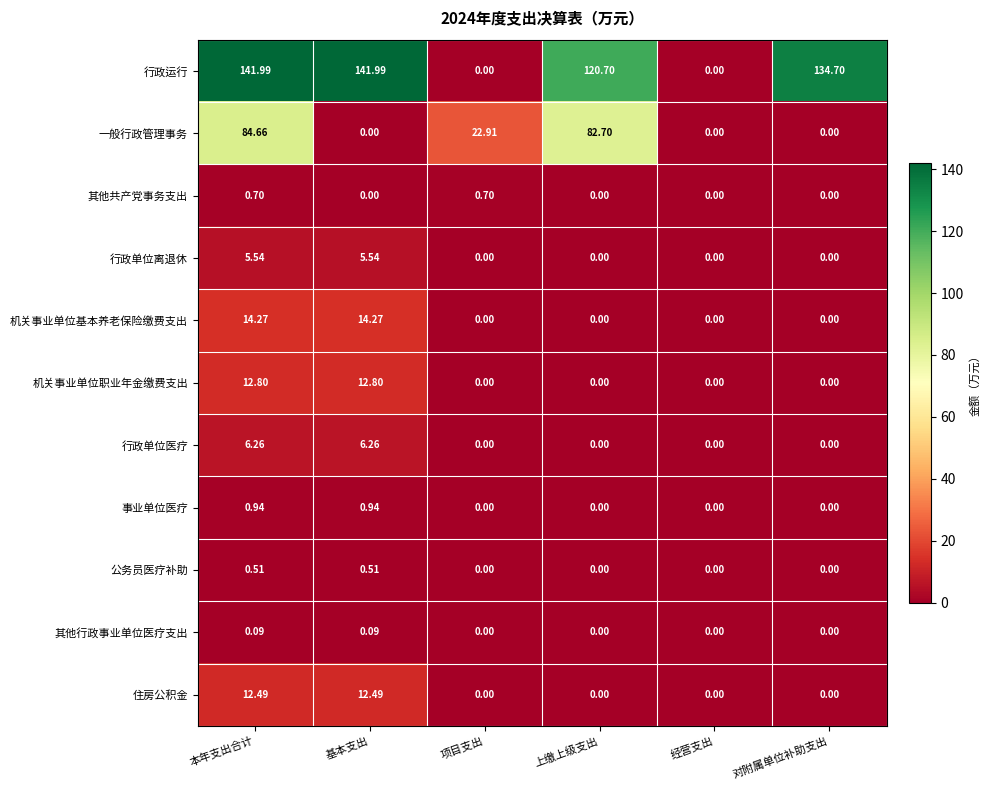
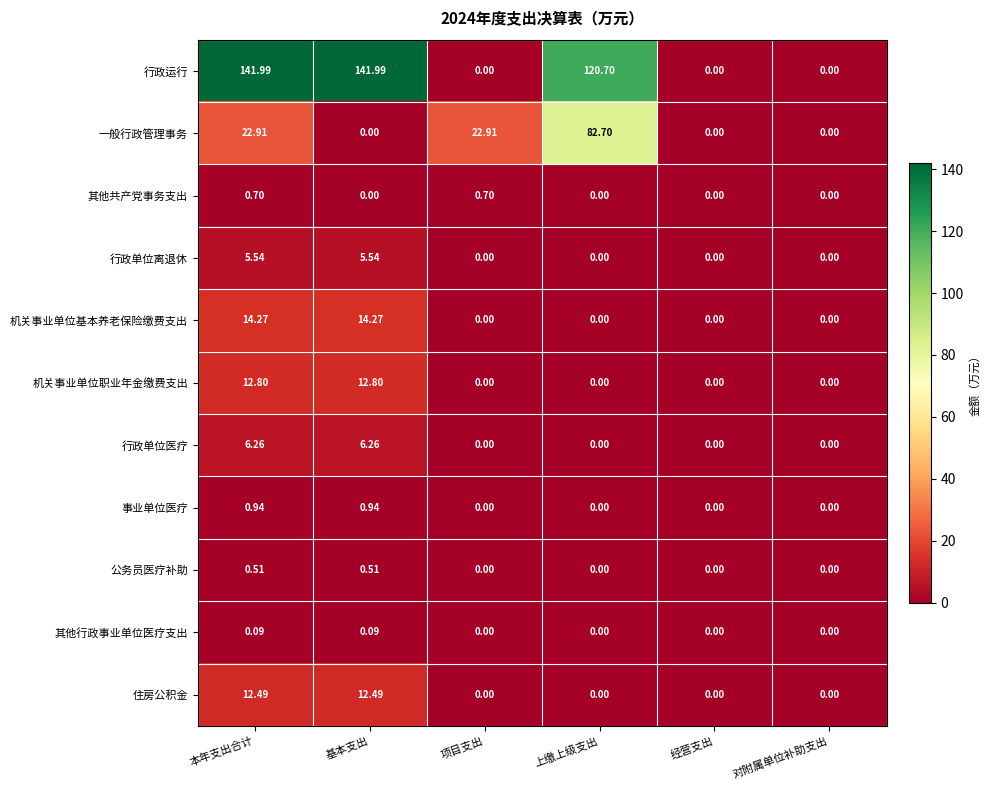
行政运行, 对附属单位补助支出: 134.70 -> 0.00
一般行政管理事务, 本年支出合计: 84.66 -> 22.91
